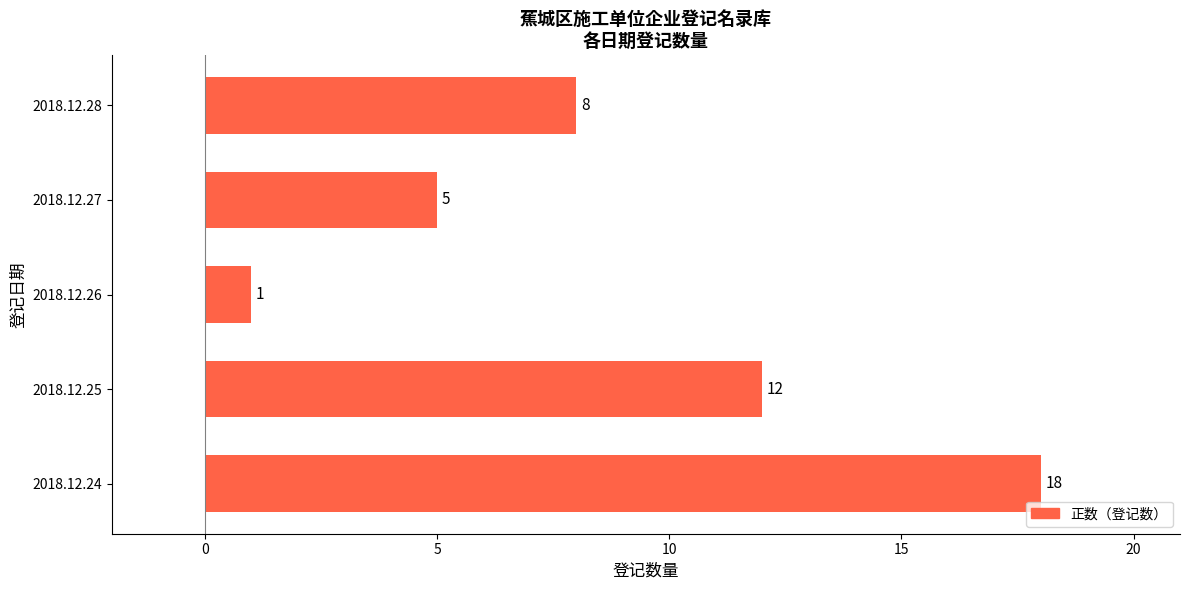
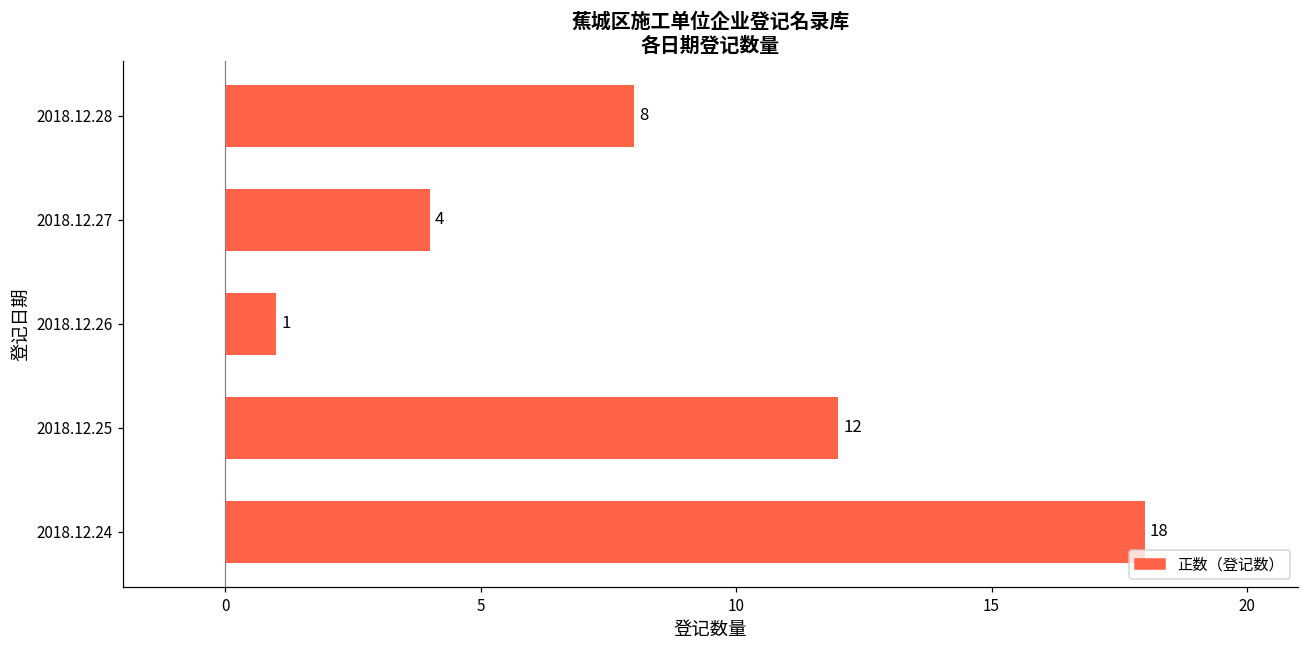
2018.12.27: 5 -> 4
